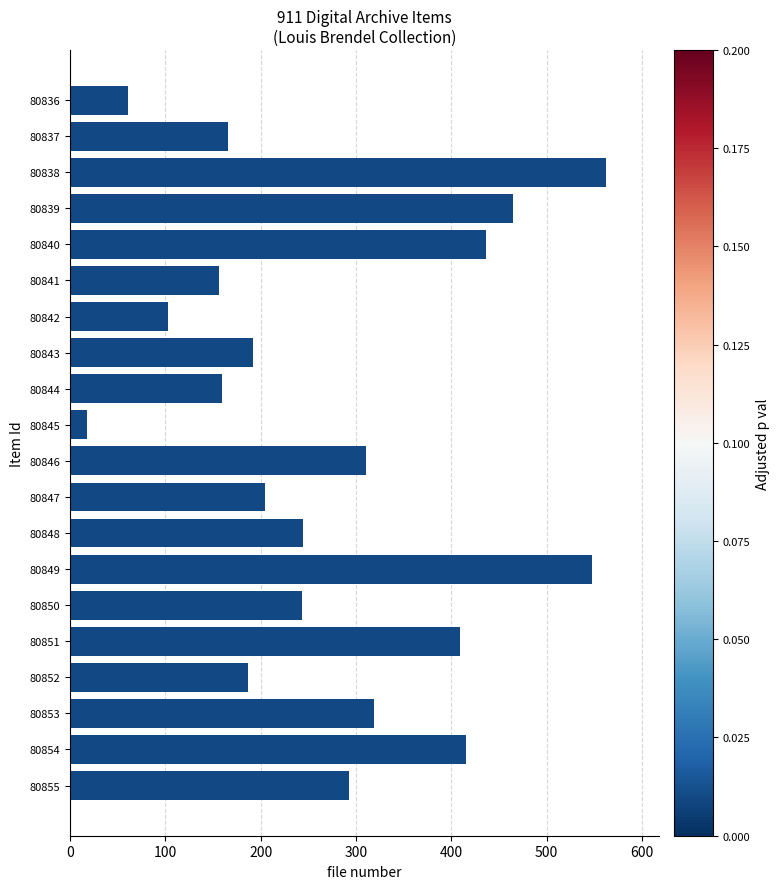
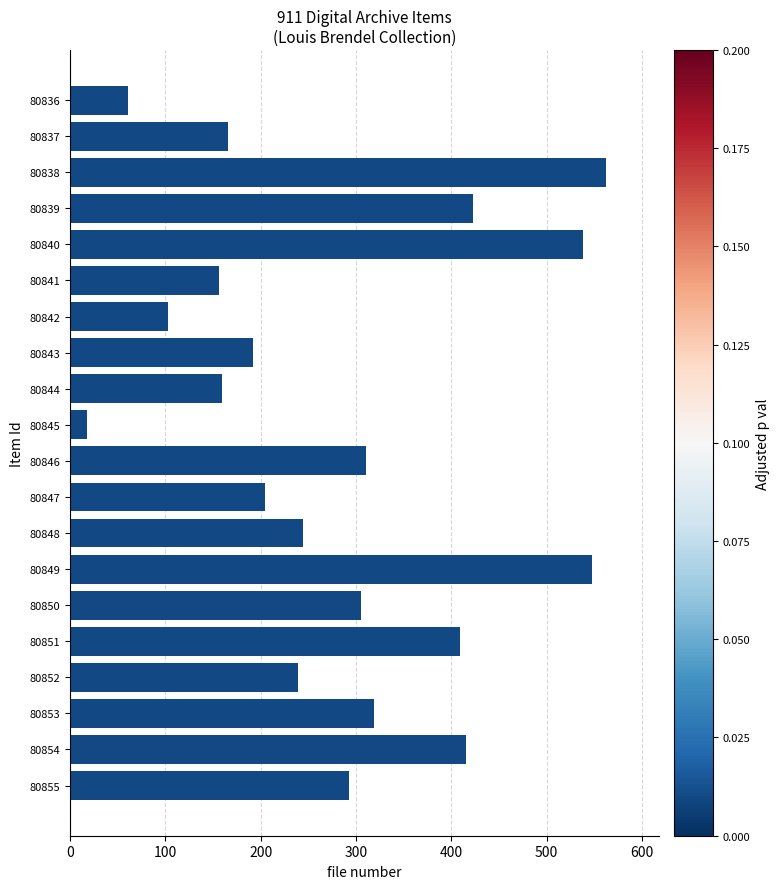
80839: 470 -> 420
80840: 440 -> 540
80850: 240 -> 310
80852: 190 -> 240
